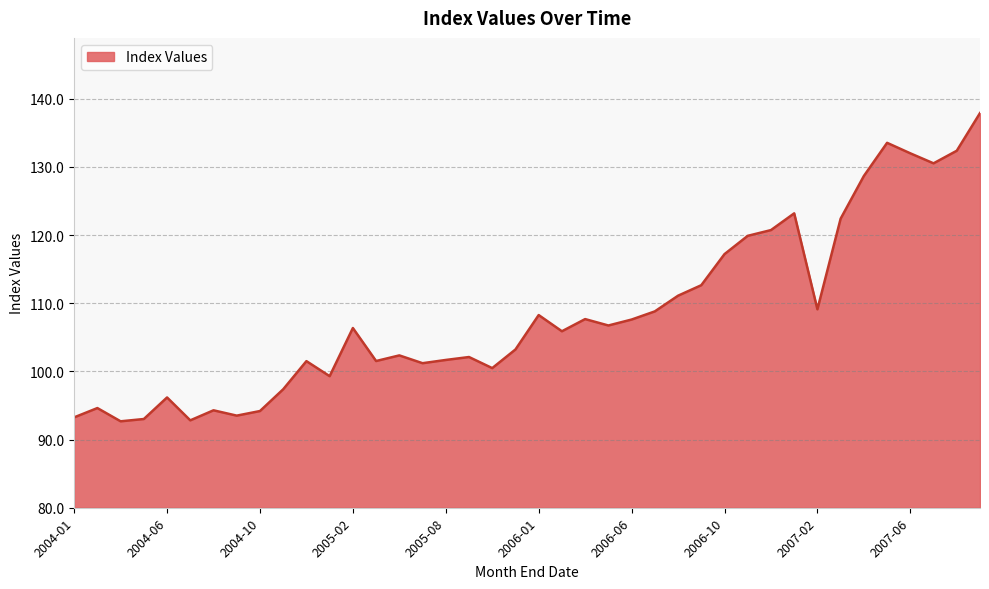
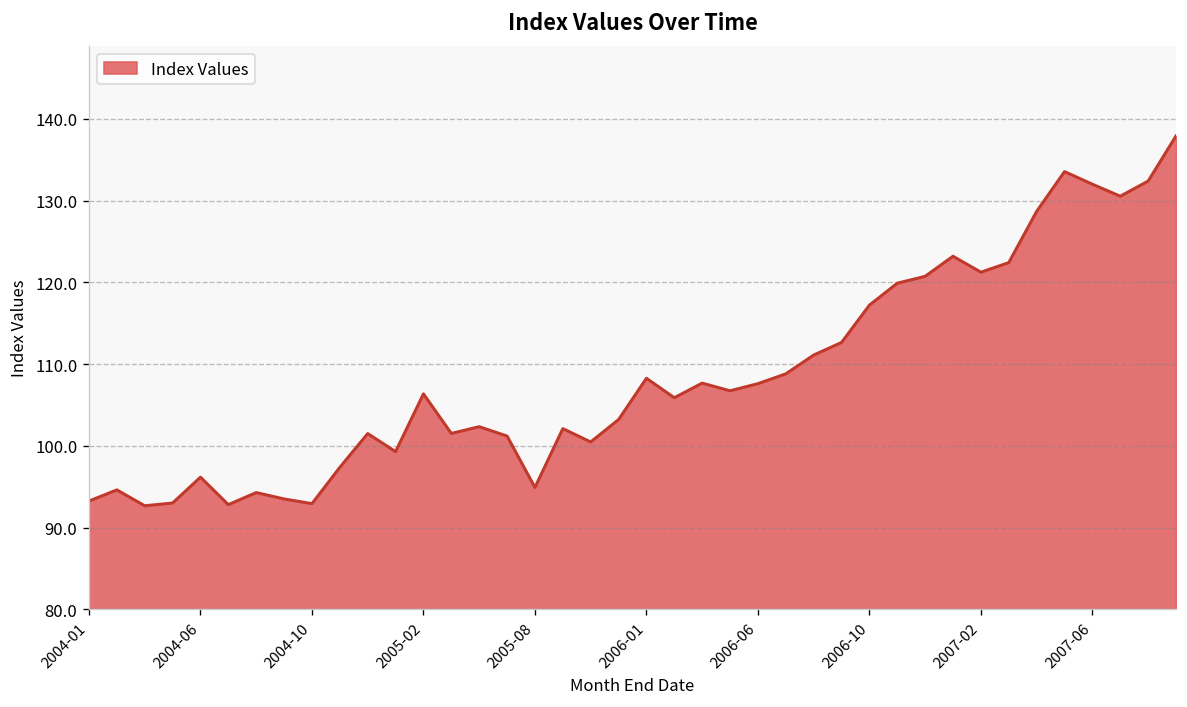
2004-10: 94 -> 93
2005-08: 102 -> 95
2007-02: 109 -> 121
